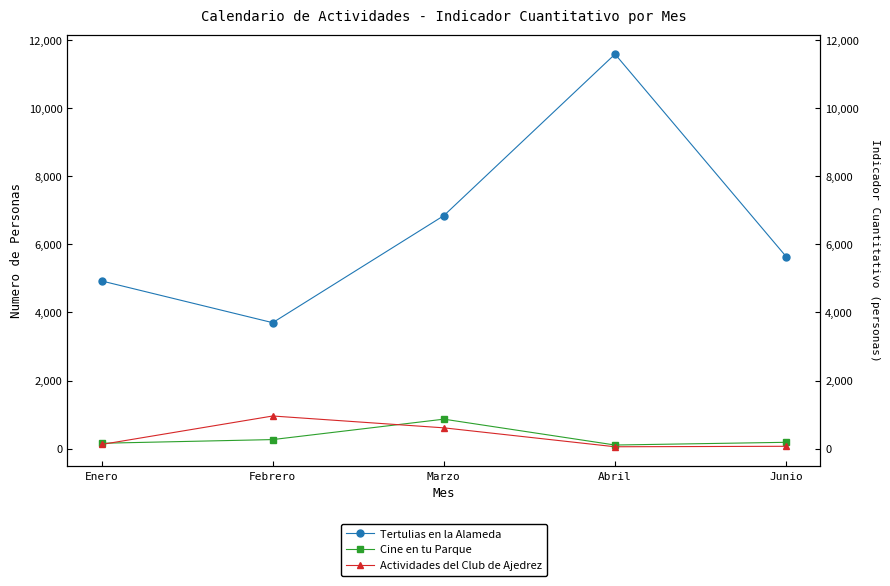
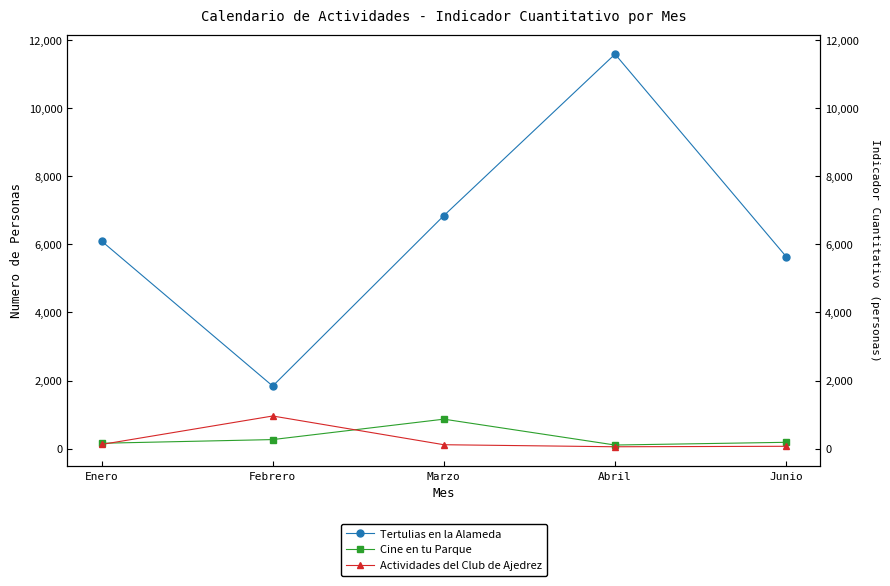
Tertulias en la Alameda, Enero: 4,900 -> 6,100
Tertulias en la Alameda, Febrero: 3,700 -> 1,800
Actividades del Club de Ajedrez, Marzo: 600 -> 100
